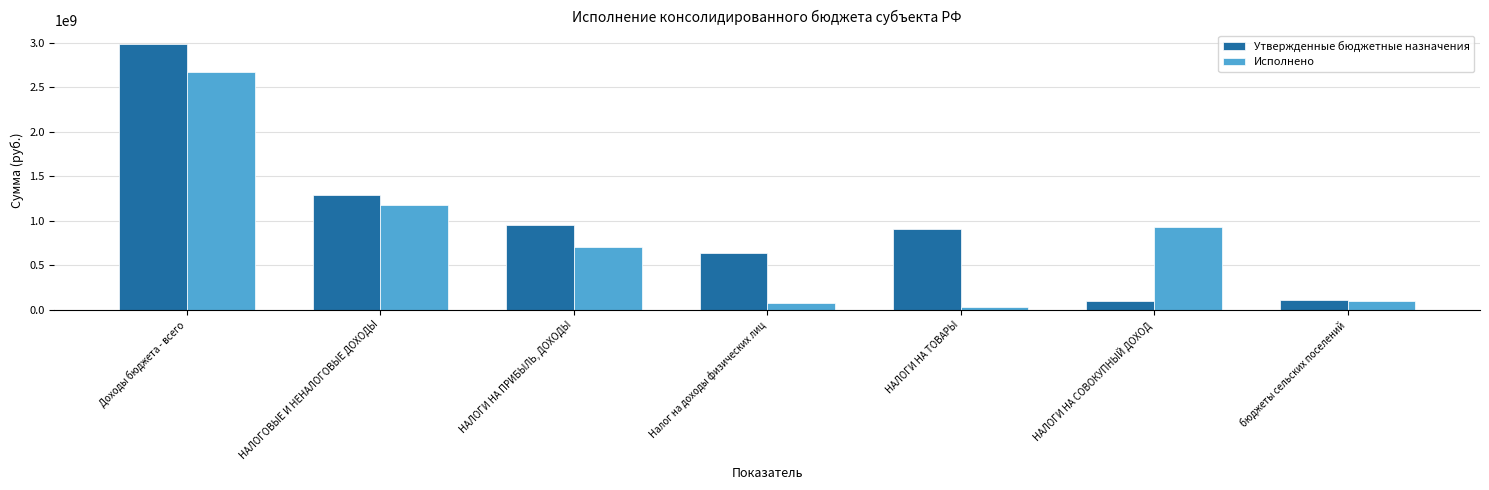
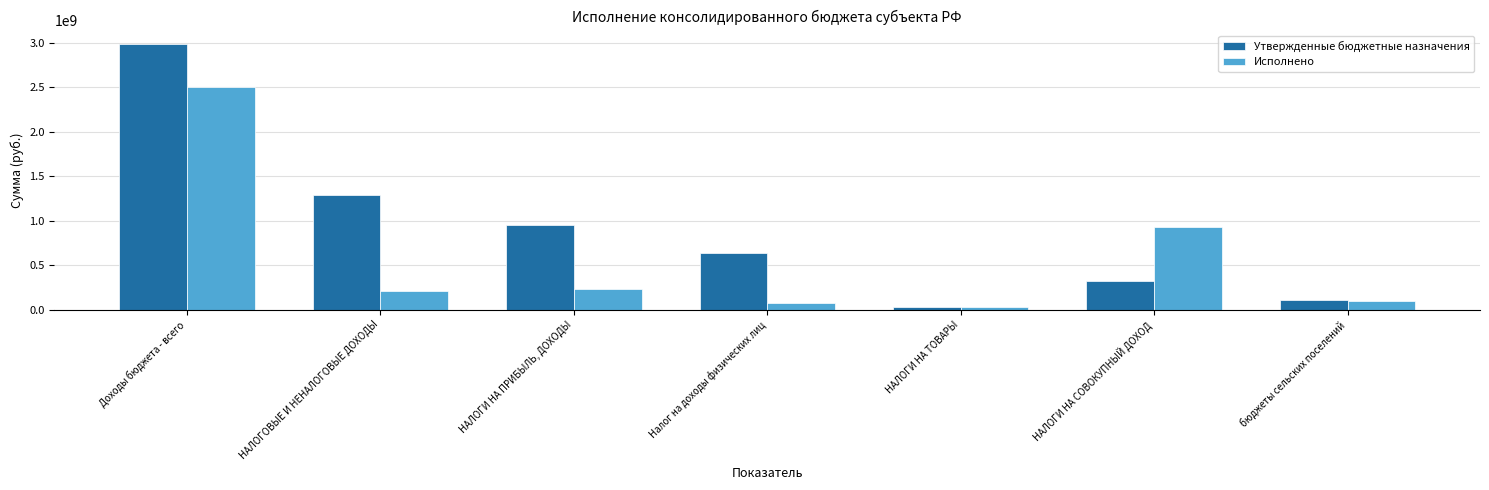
Исполнено, Доходы бюджета - всего: 2700000000 -> 2500000000
Исполнено, НАЛОГОВЫЕ И НЕНАЛОГОВЫЕ ДОХОДЫ: 1200000000 -> 200000000
Исполнено, НАЛОГИ НА ПРИБЫЛЬ, ДОХОДЫ: 700000000 -> 200000000
Утвержденные бюджетные назначения, НАЛОГИ НА ТОВАРЫ: 900000000 -> 0
Утвержденные бюджетные назначения, НАЛОГИ НА СОВОКУПНЫЙ ДОХОД: 100000000 -> 300000000
